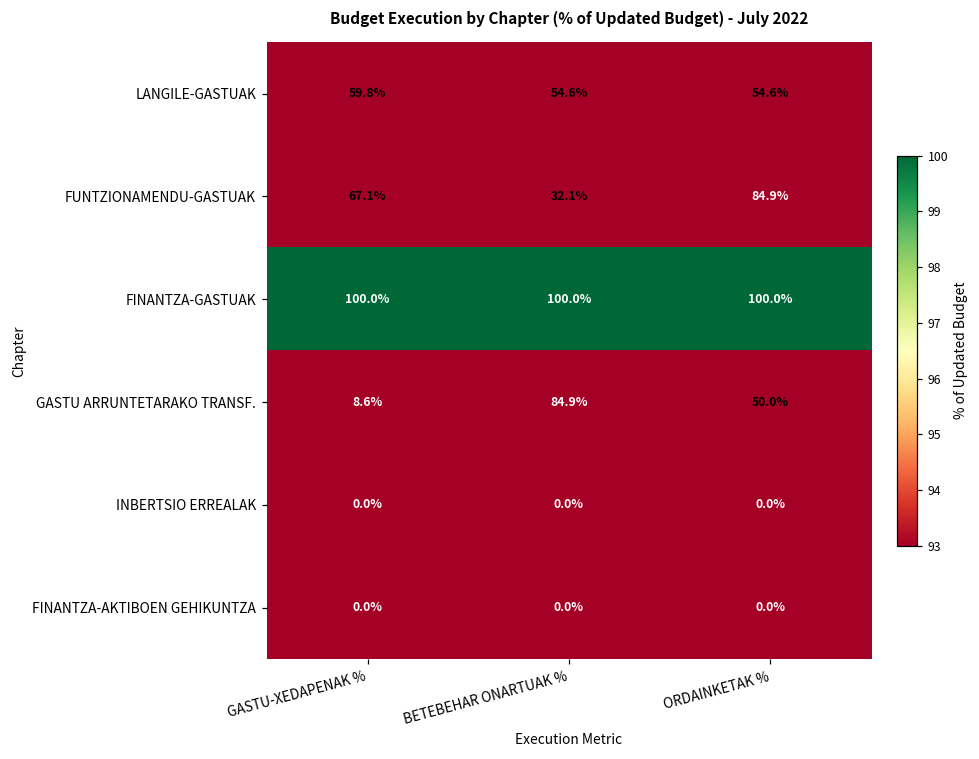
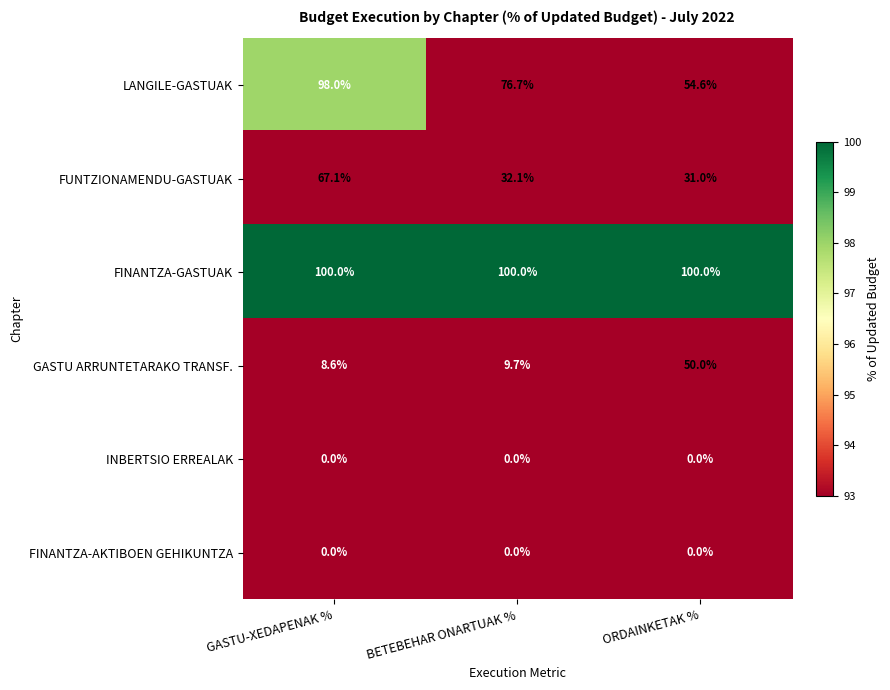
LANGILE-GASTUAK, GASTU-XEDAPENAK %: 59.8% -> 98.0%
LANGILE-GASTUAK, BETEBEHAR ONARTUAK %: 54.6% -> 76.7%
FUNTZIONAMENDU-GASTUAK, ORDAINKETAK %: 84.9% -> 31.0%
GASTU ARRUNTETARAKO TRANSF., BETEBEHAR ONARTUAK %: 84.9% -> 9.7%
